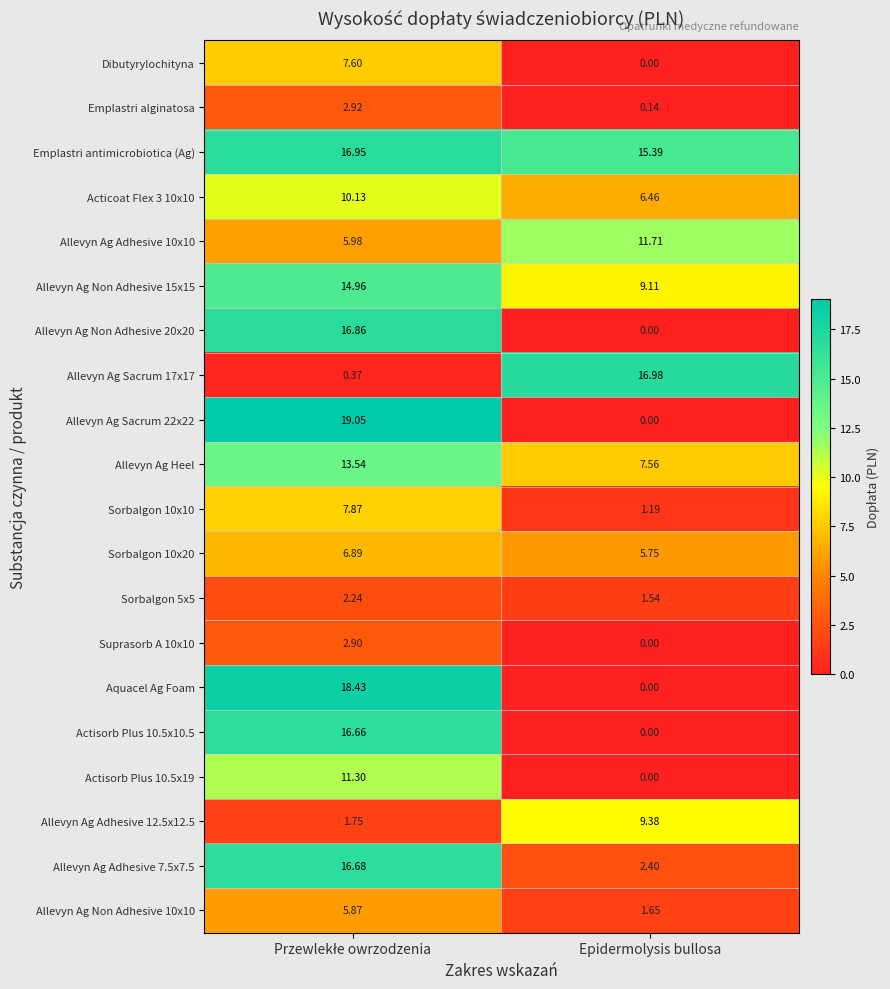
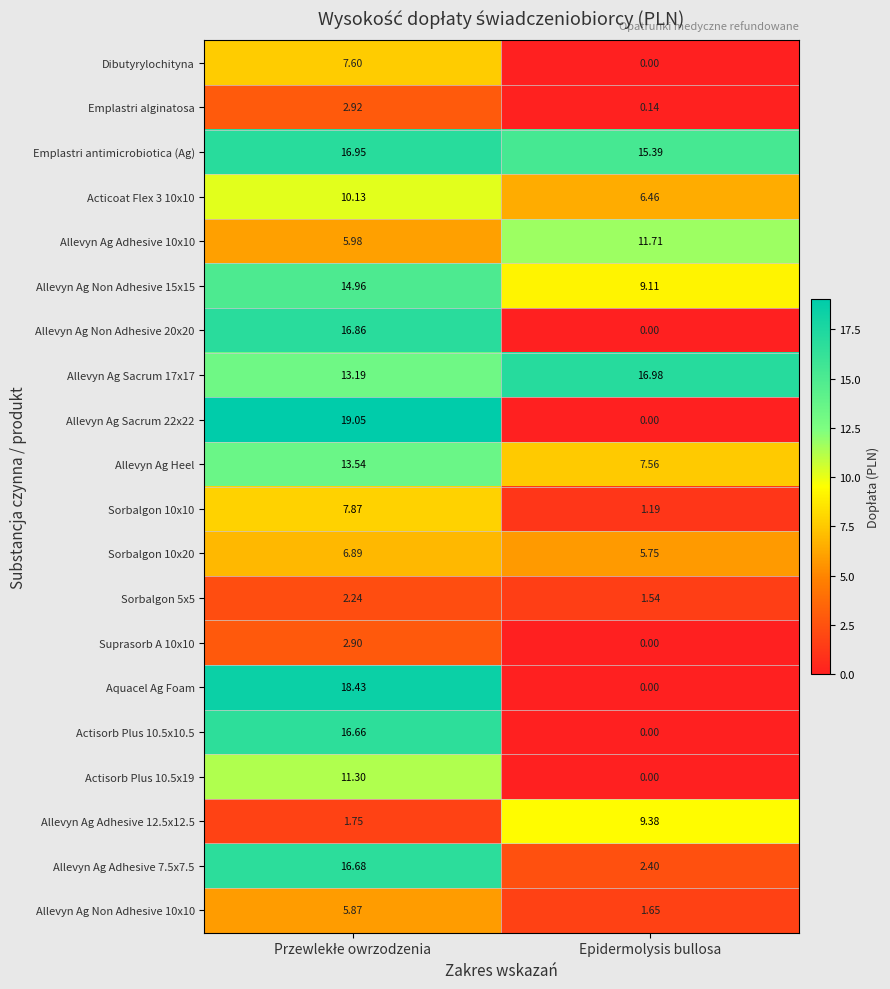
Allevyn Ag Sacrum 17x17, Przewlekłe owrzodzenia: 0.37 -> 13.19
